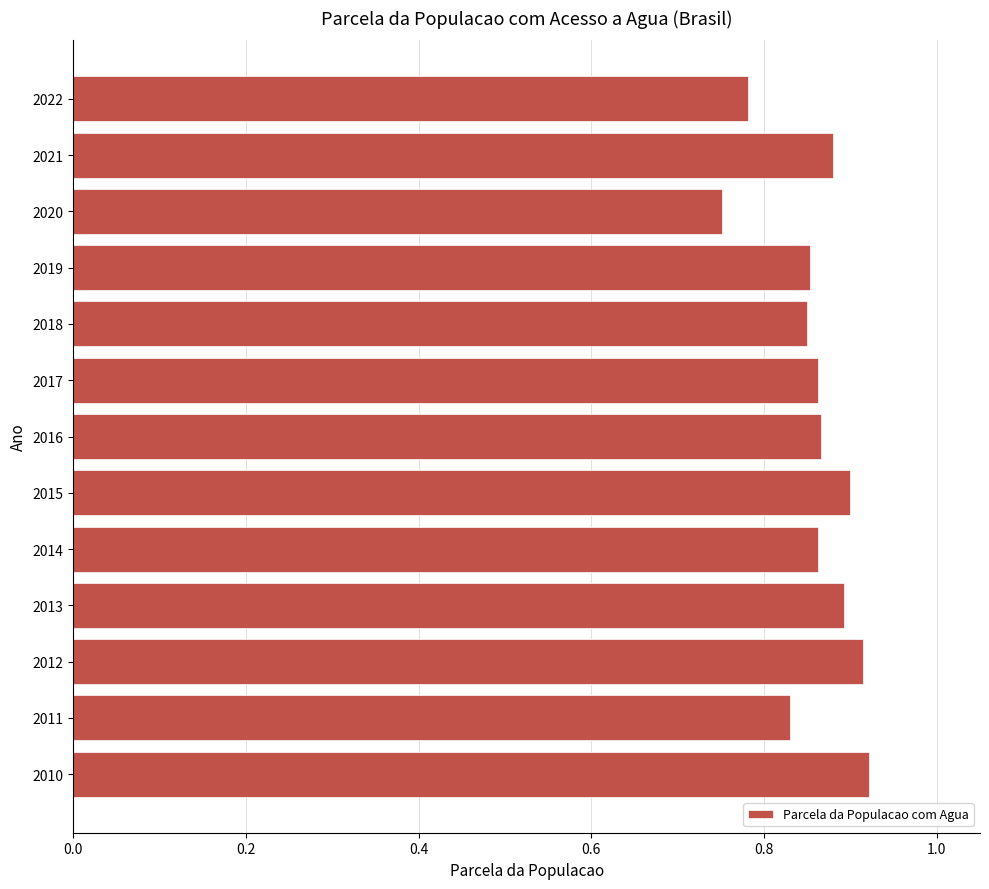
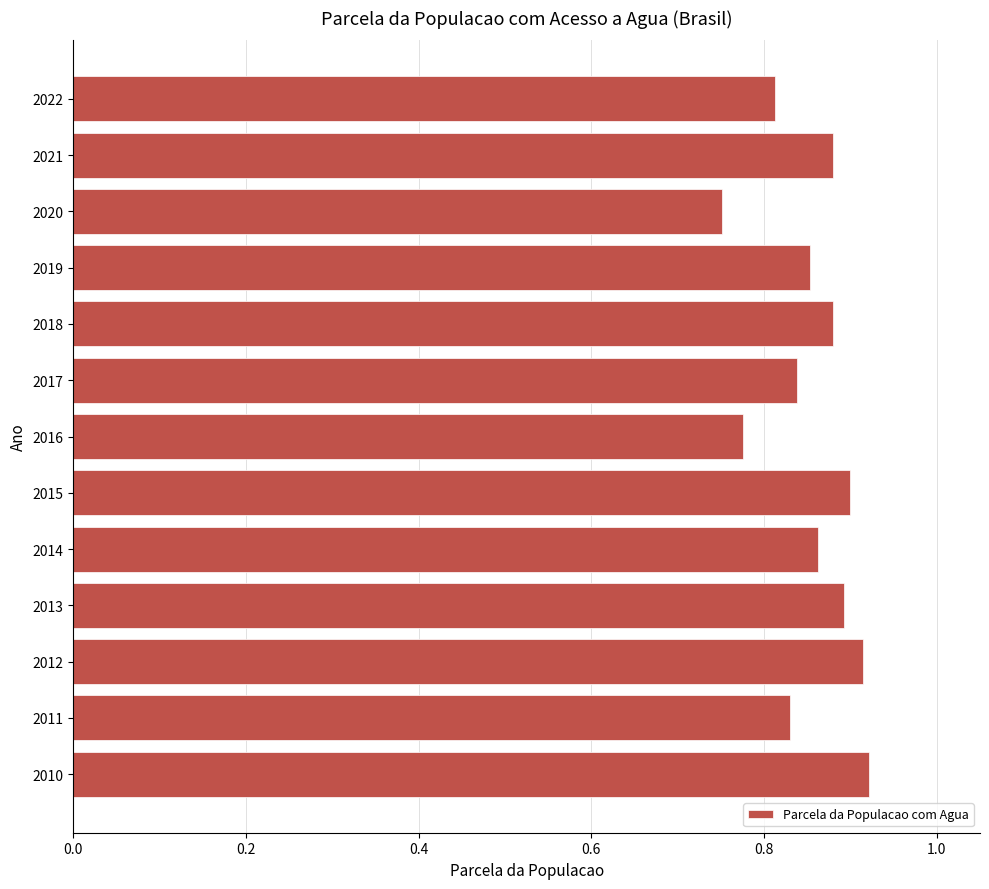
2022: 0.78 -> 0.81
2018: 0.85 -> 0.88
2017: 0.86 -> 0.84
2016: 0.87 -> 0.78
